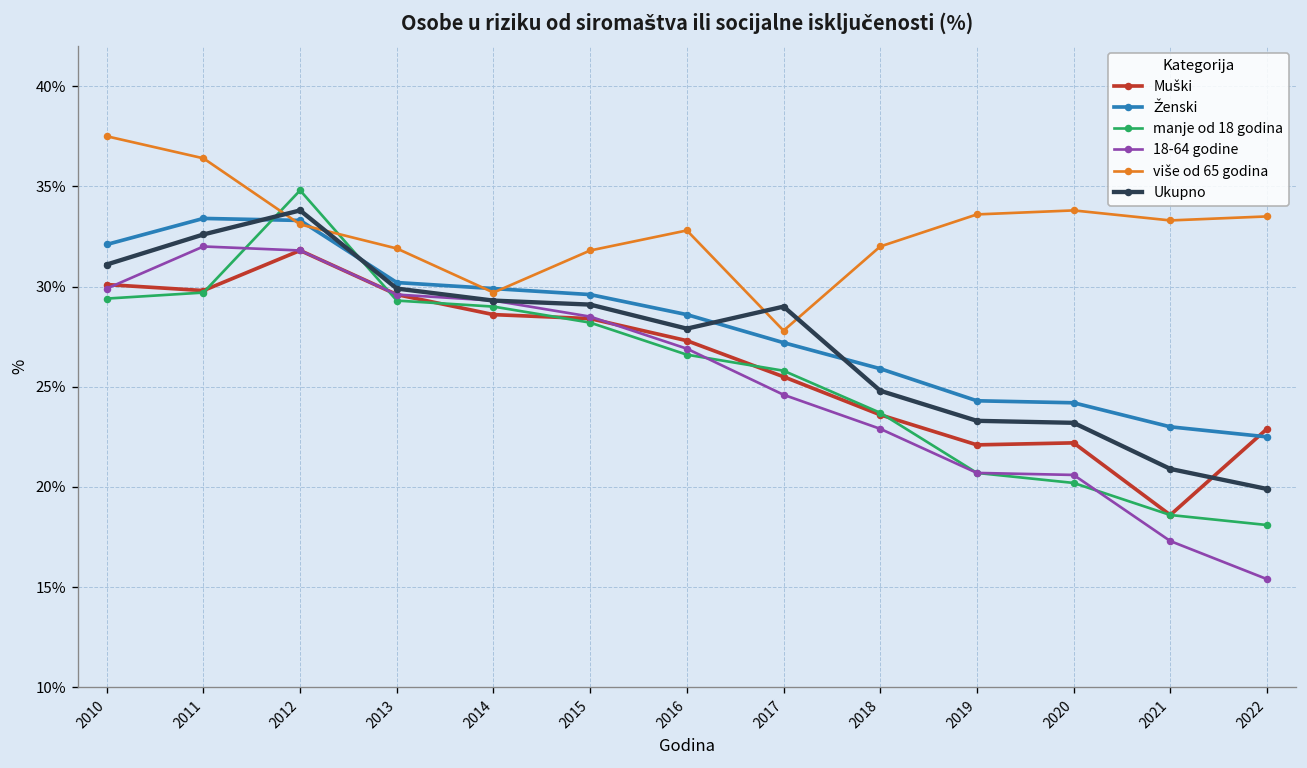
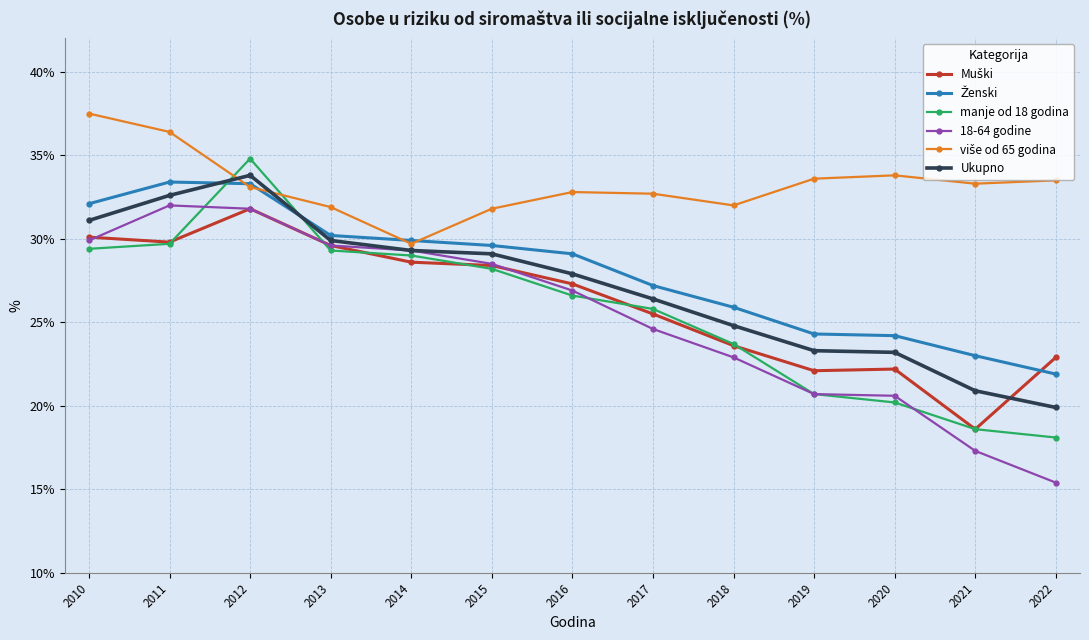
Ženski, 2016: 28.6% -> 29.1%
više od 65 godina, 2017: 27.8% -> 32.7%
Ukupno, 2017: 29.0% -> 26.4%
Ženski, 2022: 22.5% -> 21.9%
